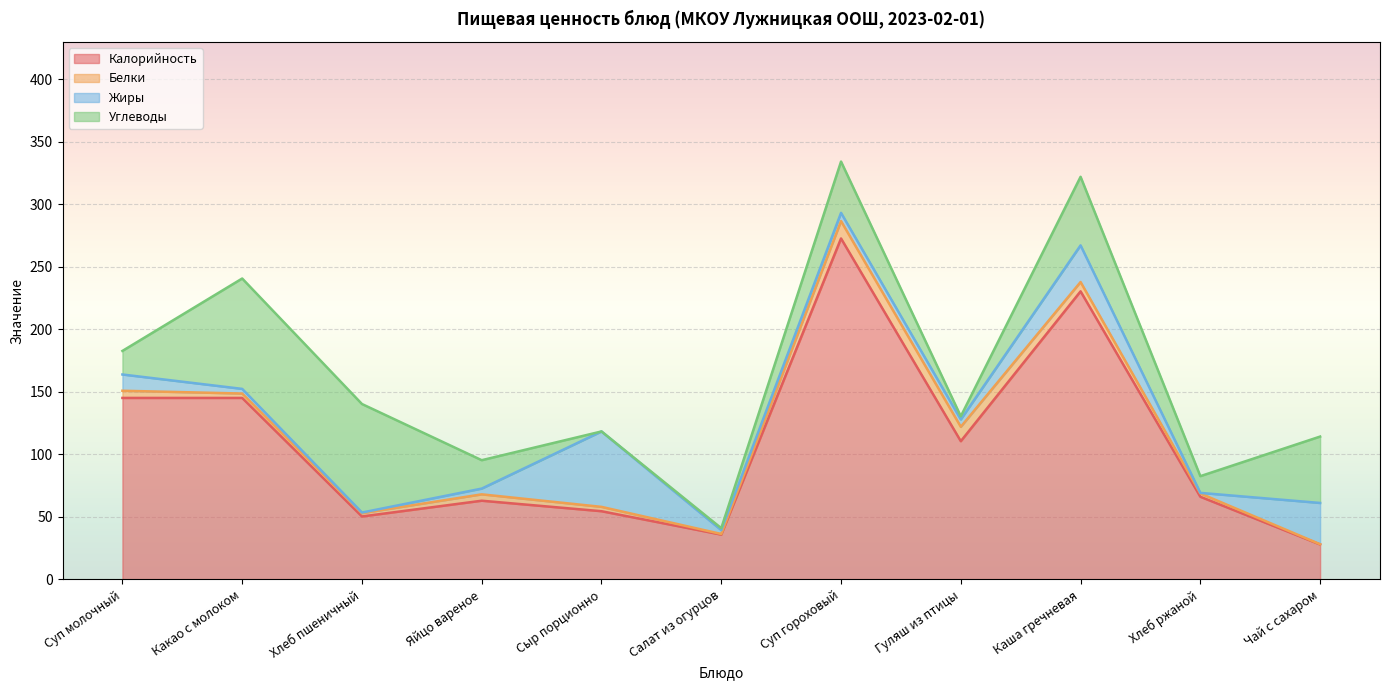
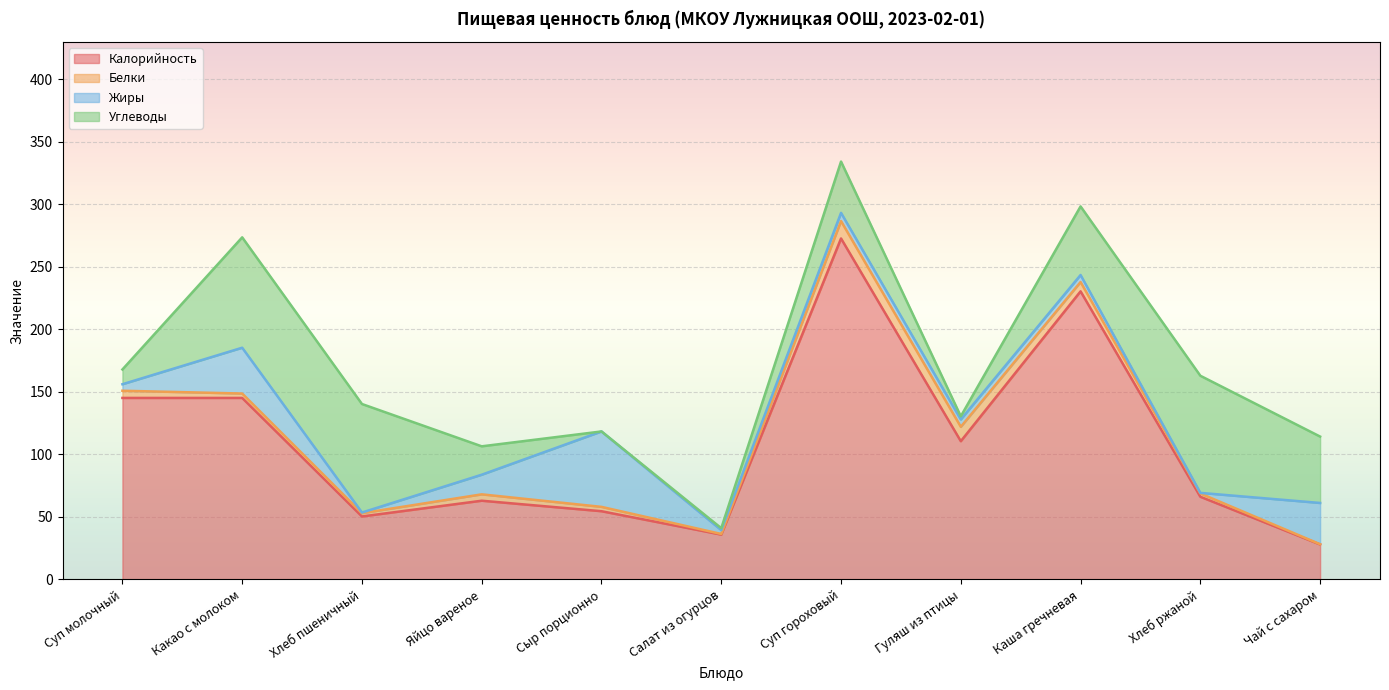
Жиры, Суп молочный: 13 -> 5
Углеводы, Суп молочный: 19 -> 12
Жиры, Какао с молоком: 4 -> 37
Жиры, Яйцо вареное: 5 -> 16
Жиры, Каша гречневая: 29 -> 6
Углеводы, Хлеб ржаной: 13 -> 94
